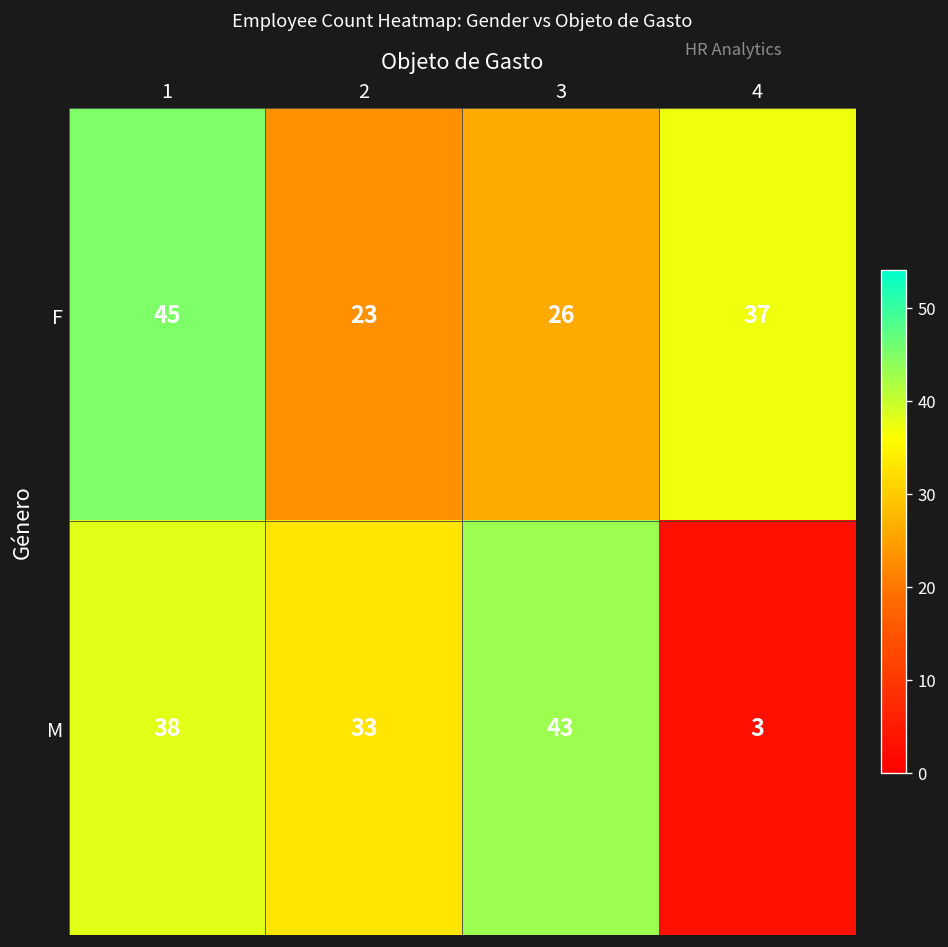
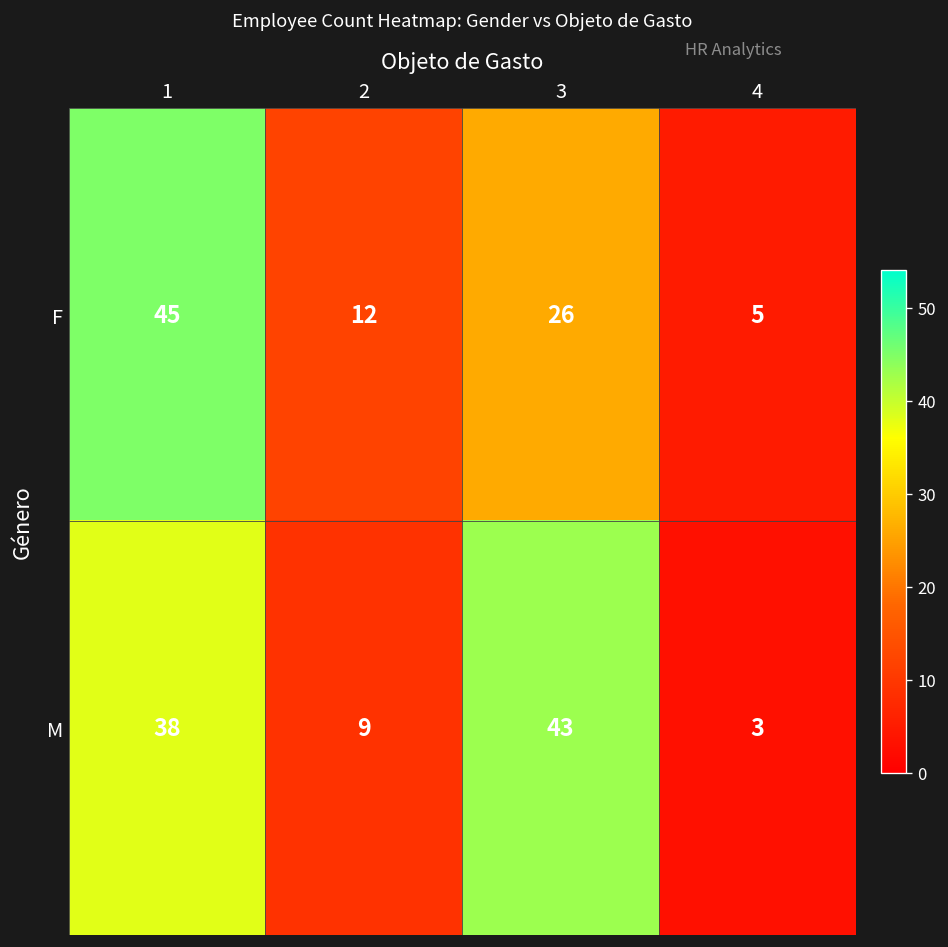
F, 2: 23 -> 12
F, 4: 37 -> 5
M, 2: 33 -> 9
